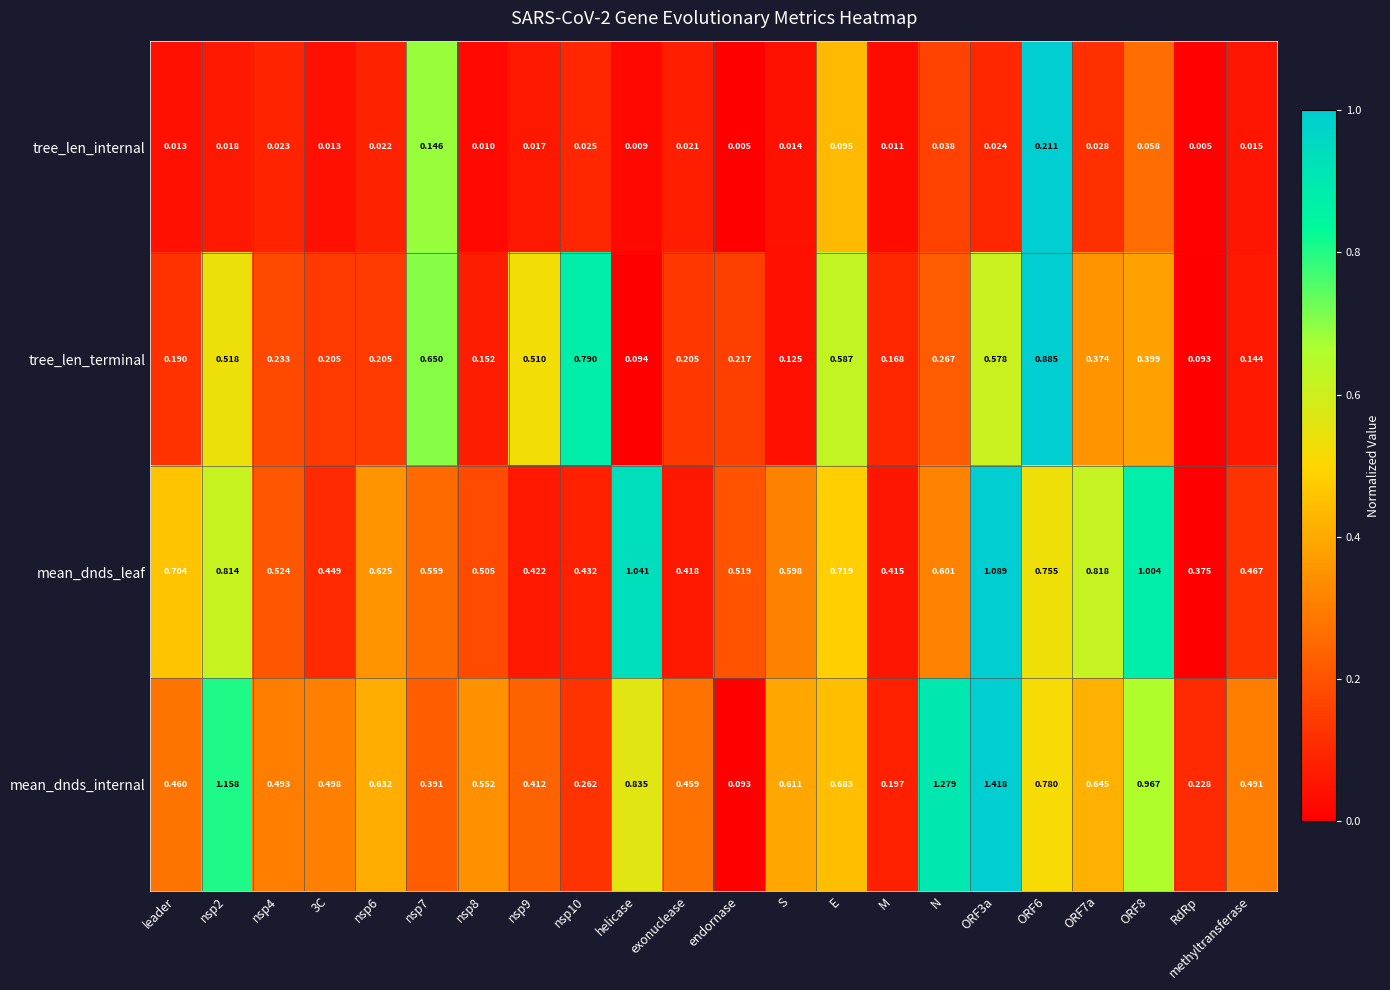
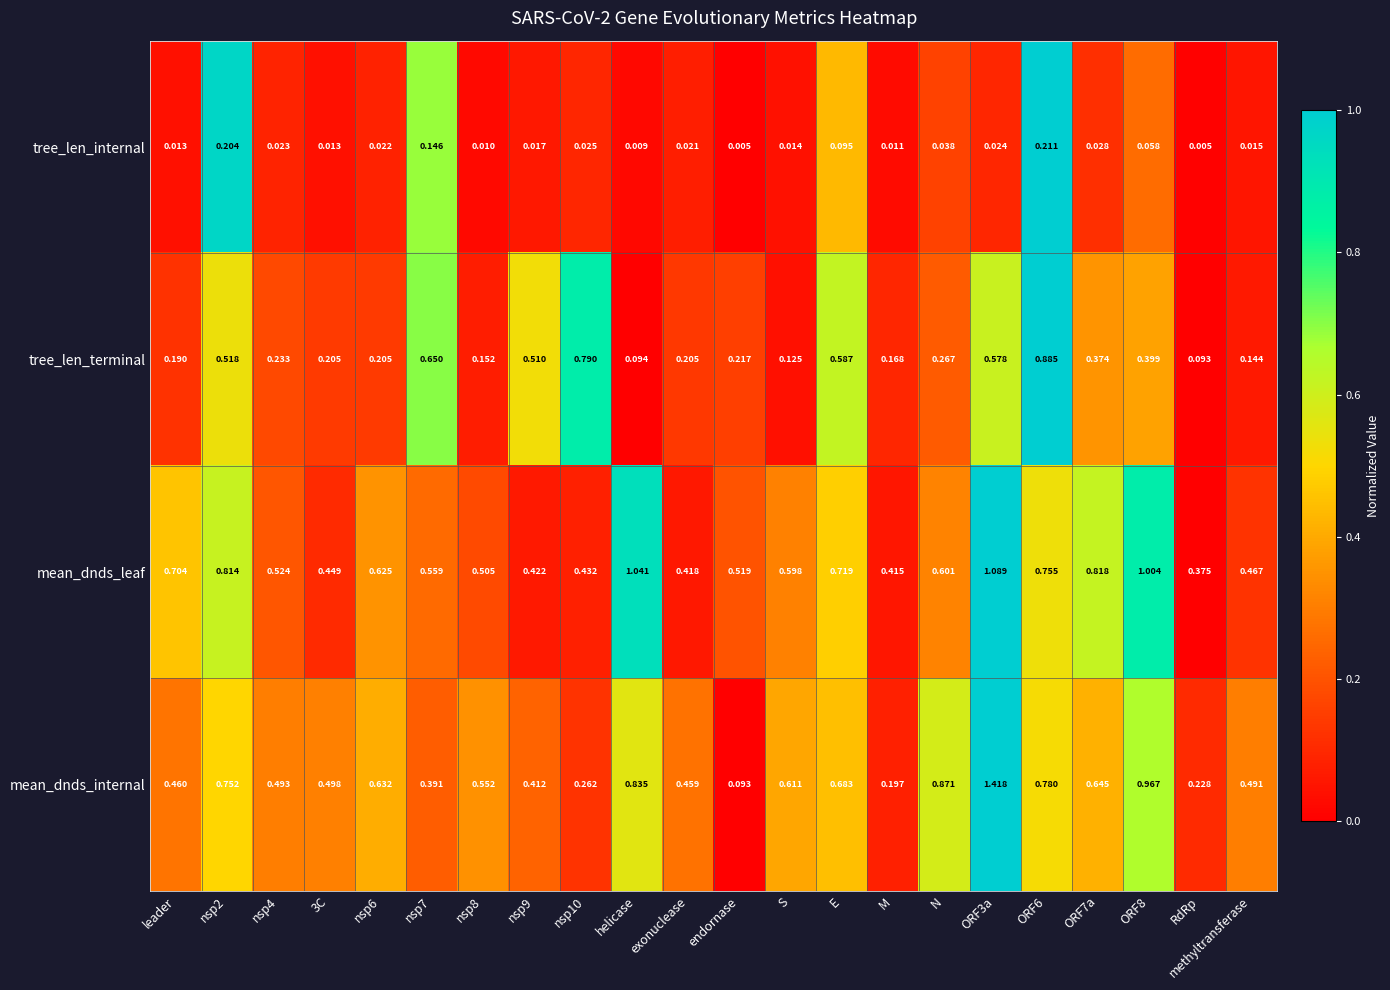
tree_len_internal, nsp2: 0.018 -> 0.204
mean_dnds_internal, nsp2: 1.158 -> 0.752
mean_dnds_internal, N: 1.279 -> 0.871
